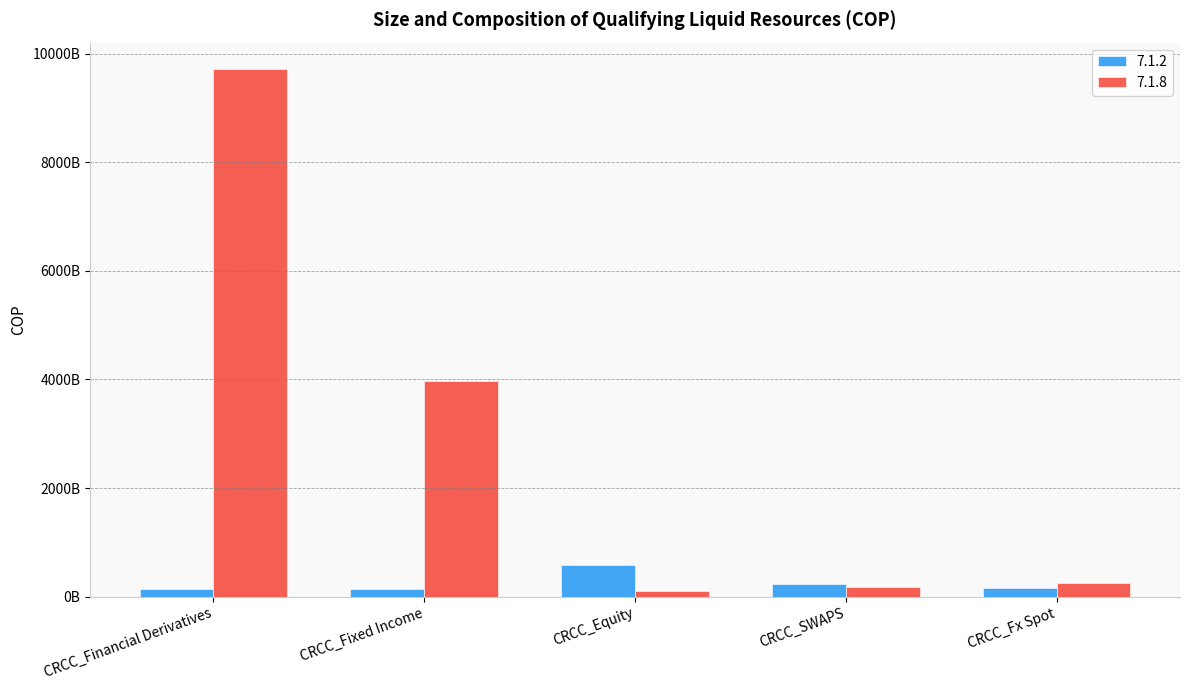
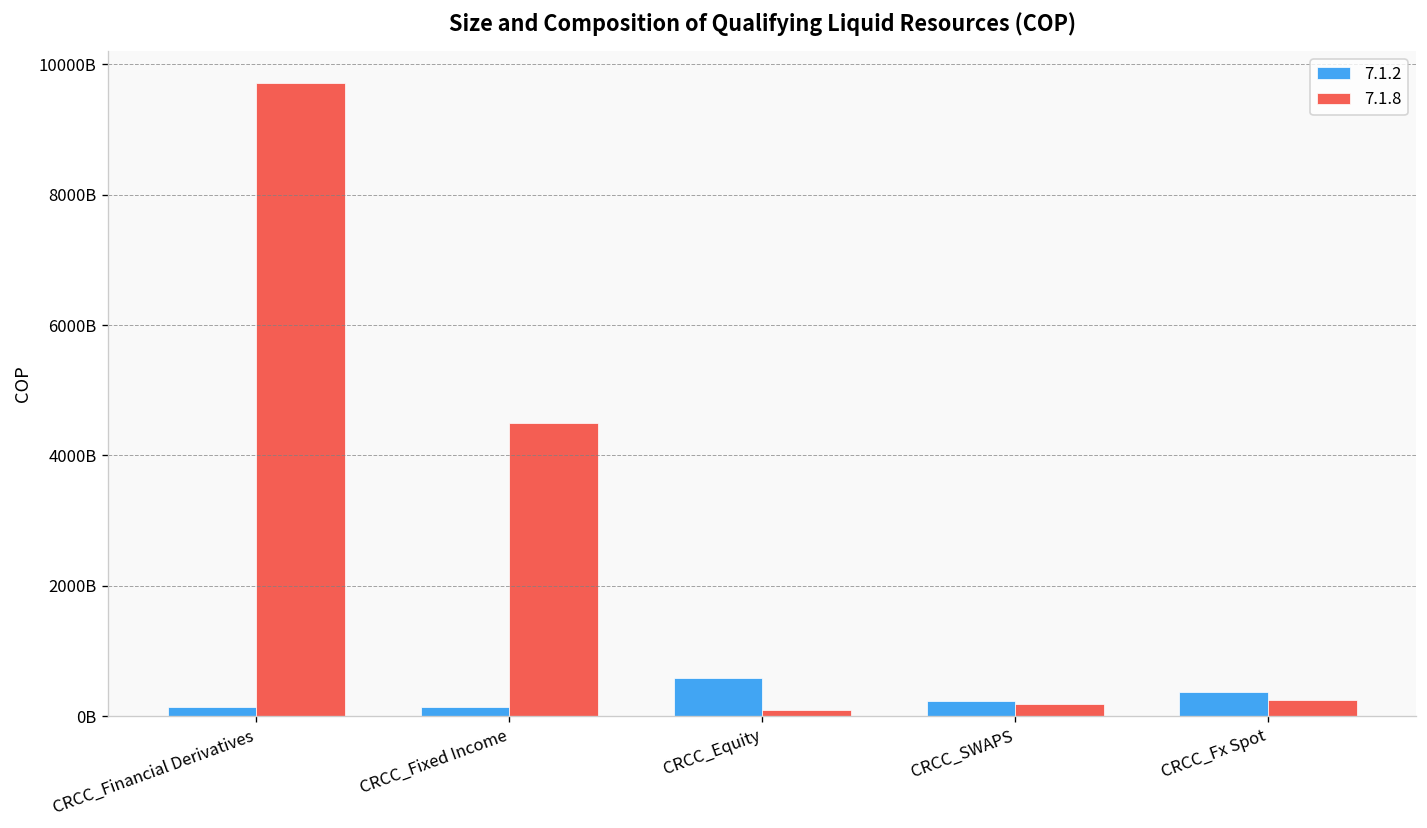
7.1.8, CRCC_Fixed Income: 4000000000000 -> 4500000000000
7.1.2, CRCC_Fx Spot: 200000000000 -> 400000000000
